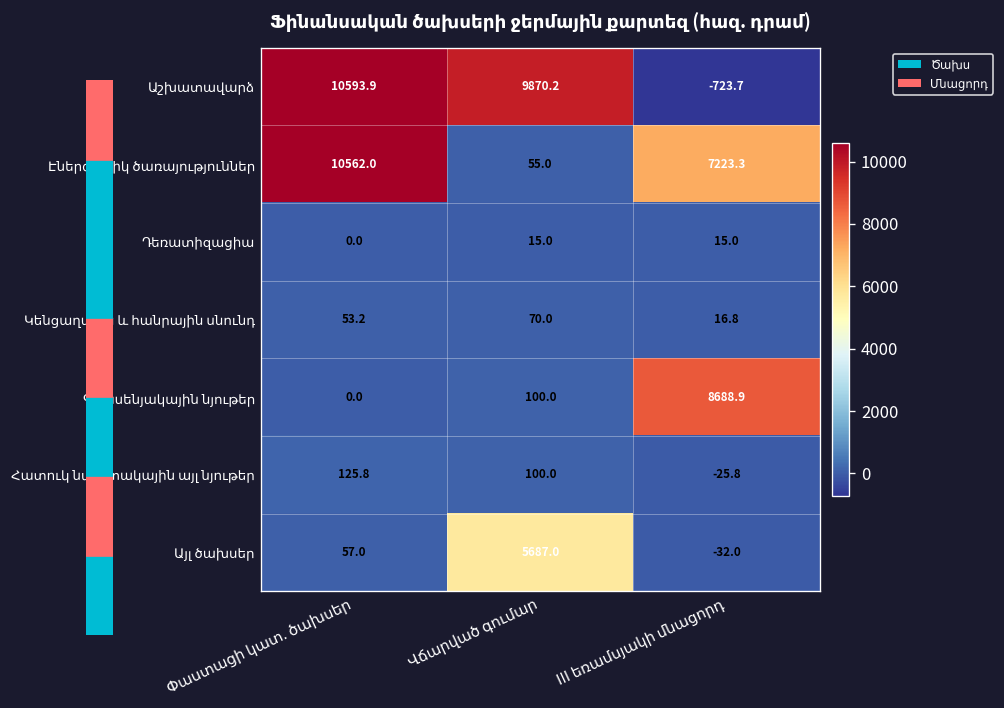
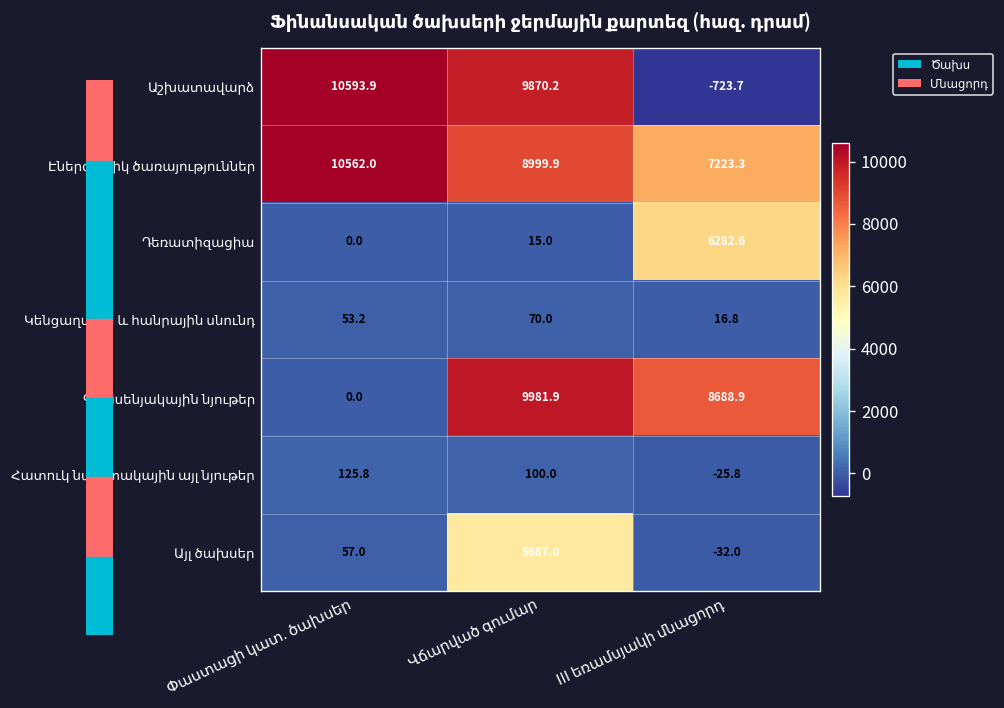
Էներգետիկ ծառայություններ, Վճարված գումար: 55.0 -> 8999.9
Դեռատիզացիա, III եռամսյակի մնացորդ: 15.0 -> 6282.6
Գրասենյակային նյութեր, Վճարված գումար: 100.0 -> 9981.9
